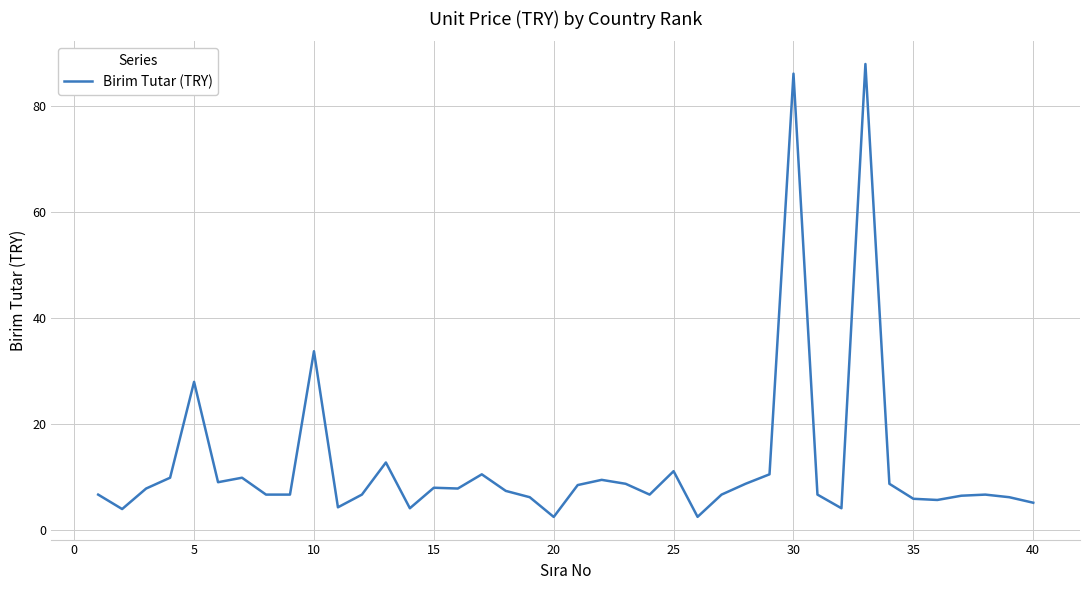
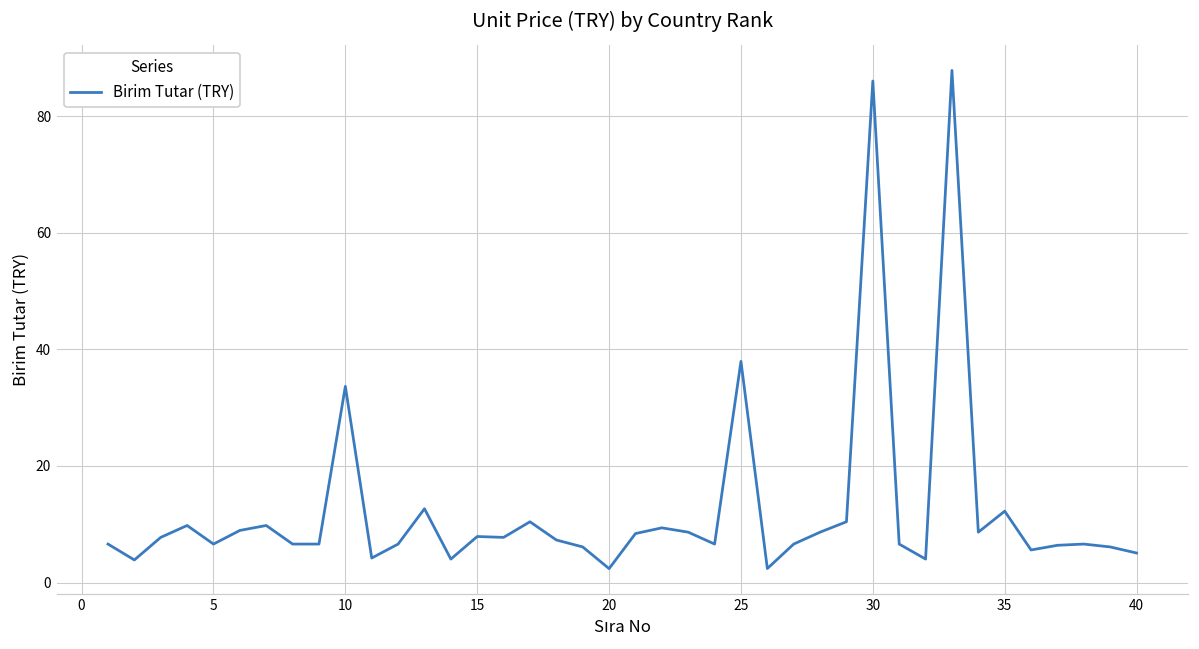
5: 28 -> 7
25: 11 -> 38
35: 6 -> 12
